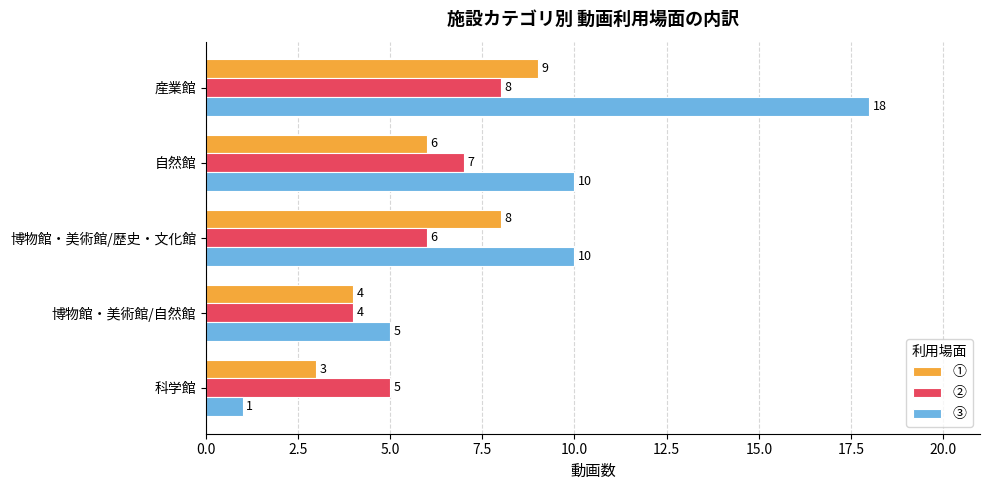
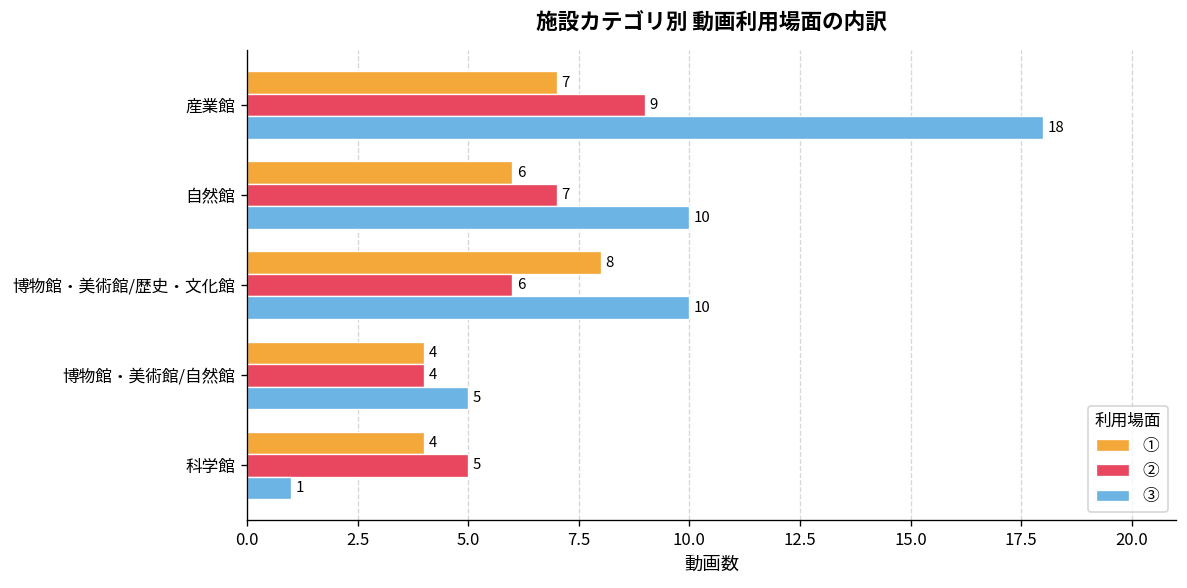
①, 産業館: 9 -> 7
②, 産業館: 8 -> 9
①, 科学館: 3 -> 4
